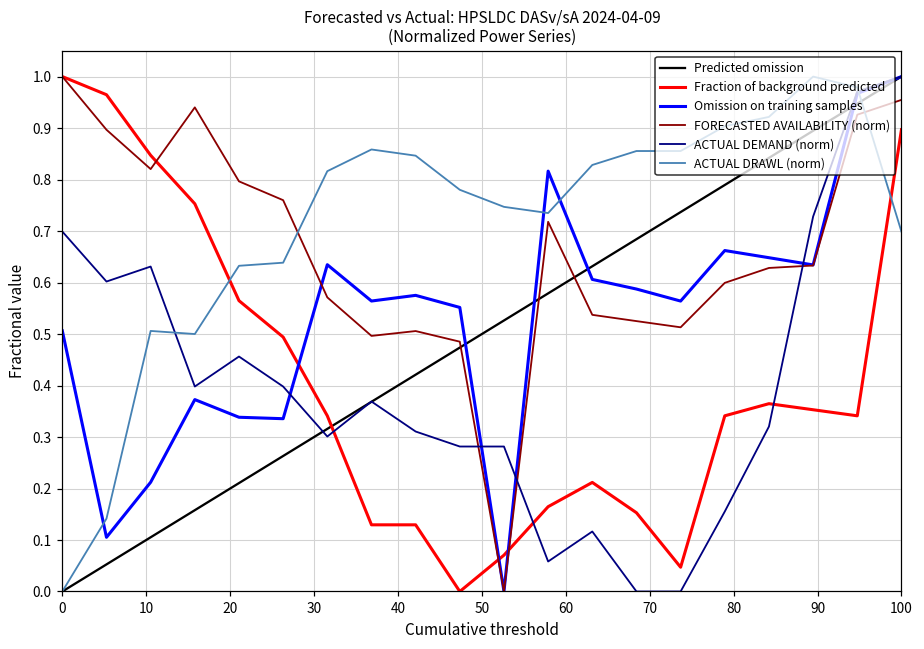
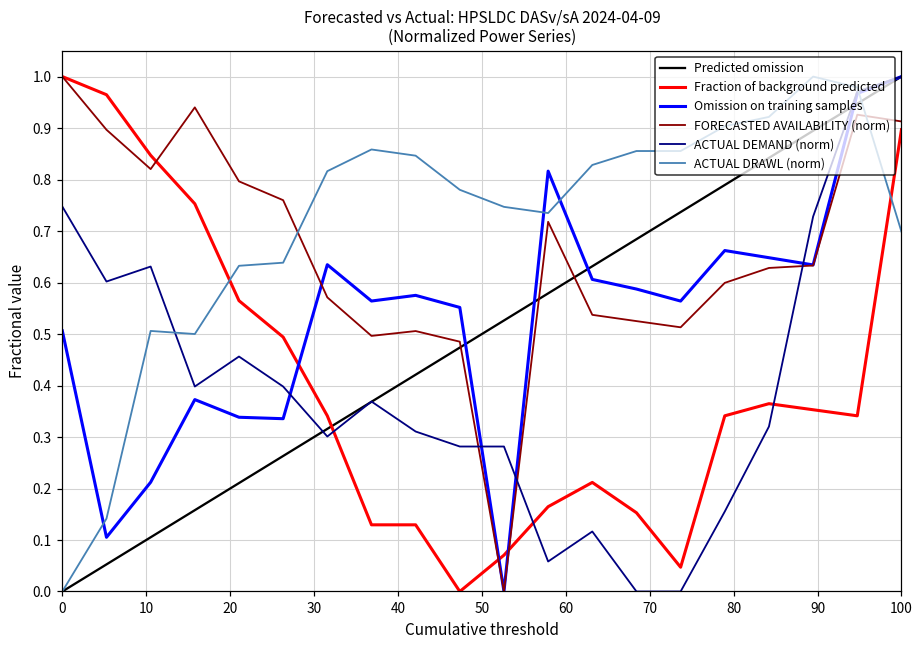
ACTUAL DEMAND (norm), 0: 0.70 -> 0.75
FORECASTED AVAILABILITY (norm), 100: 0.95 -> 0.91
